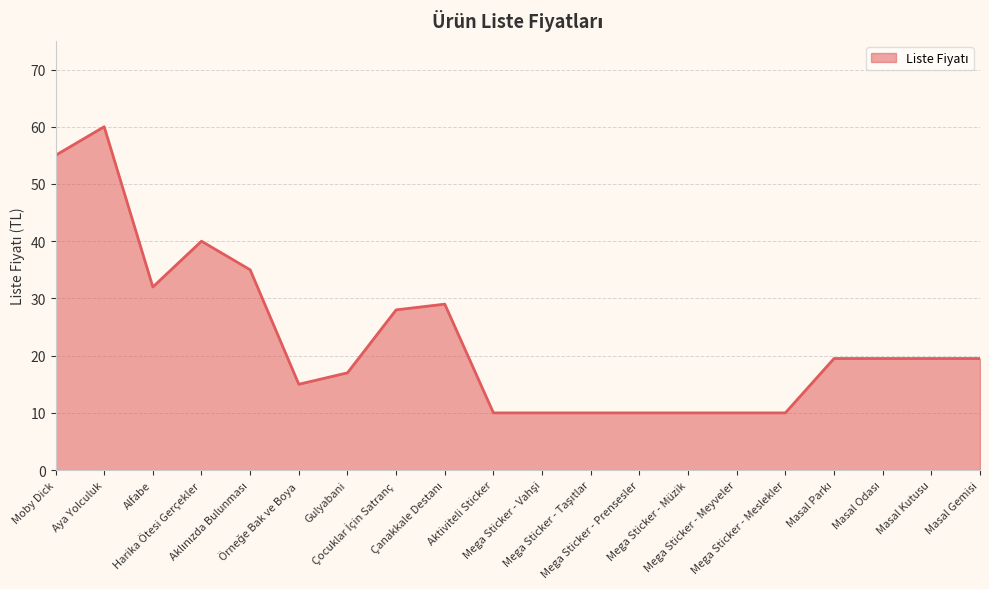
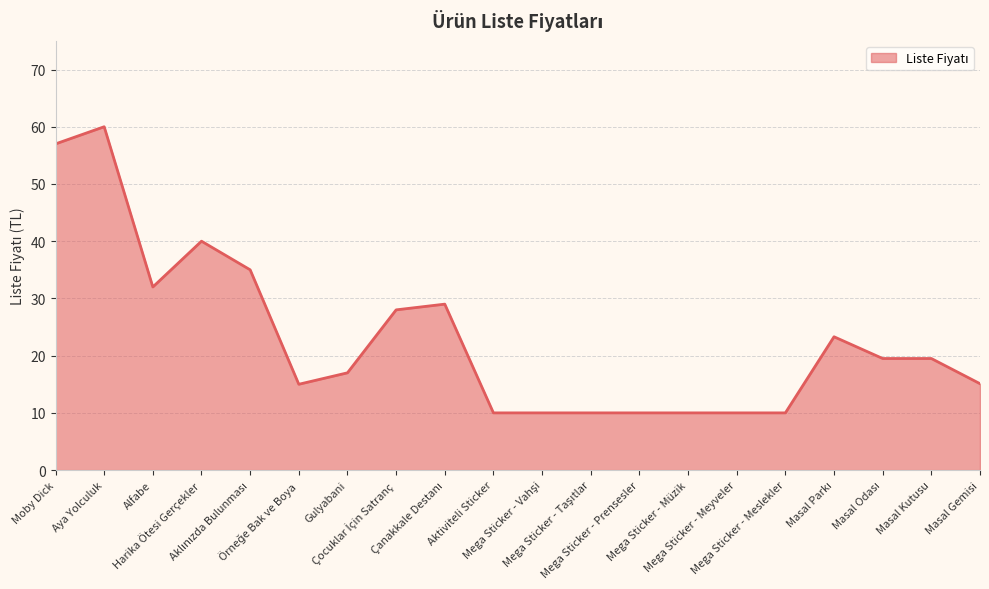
Moby Dick: 55 -> 57
Masal Parkı: 20 -> 23
Masal Gemisi: 20 -> 15
